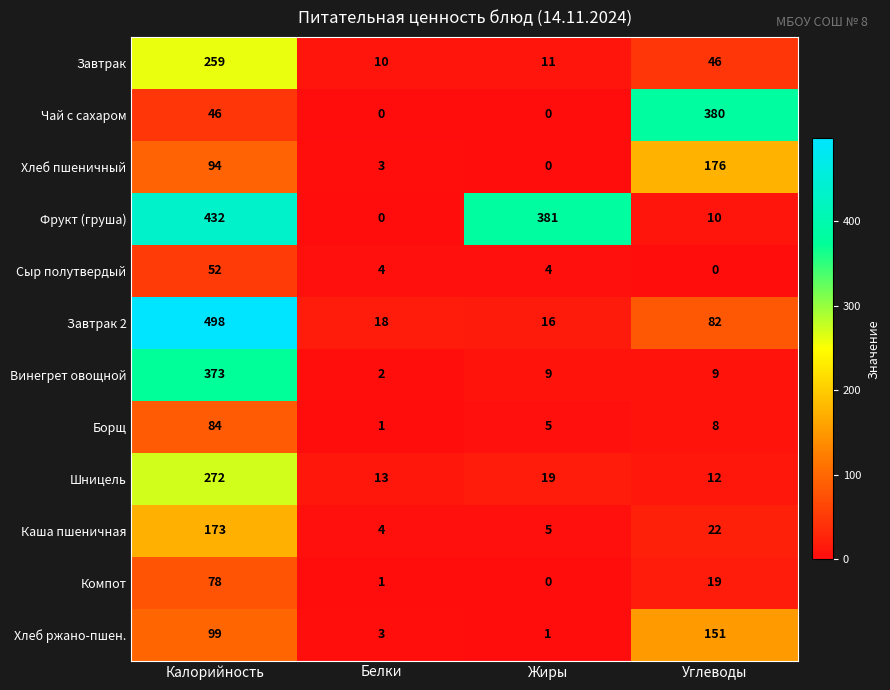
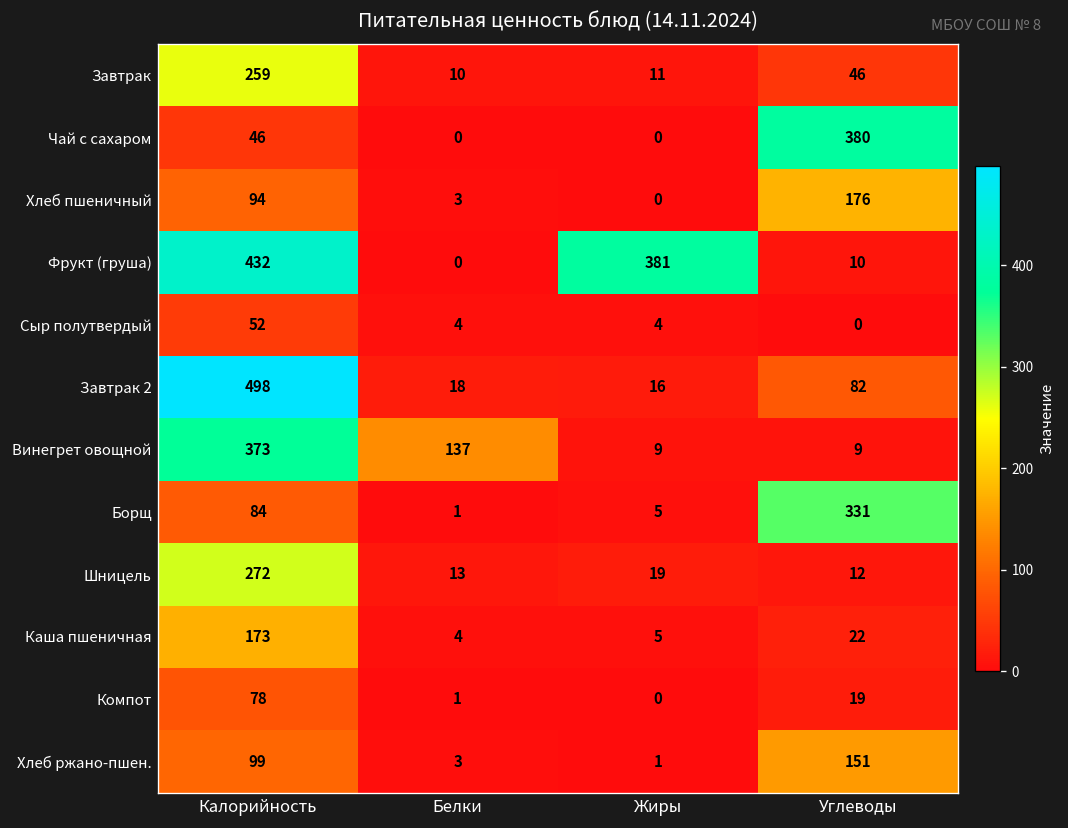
Винегрет овощной, Белки: 2 -> 137
Борщ, Углеводы: 8 -> 331
